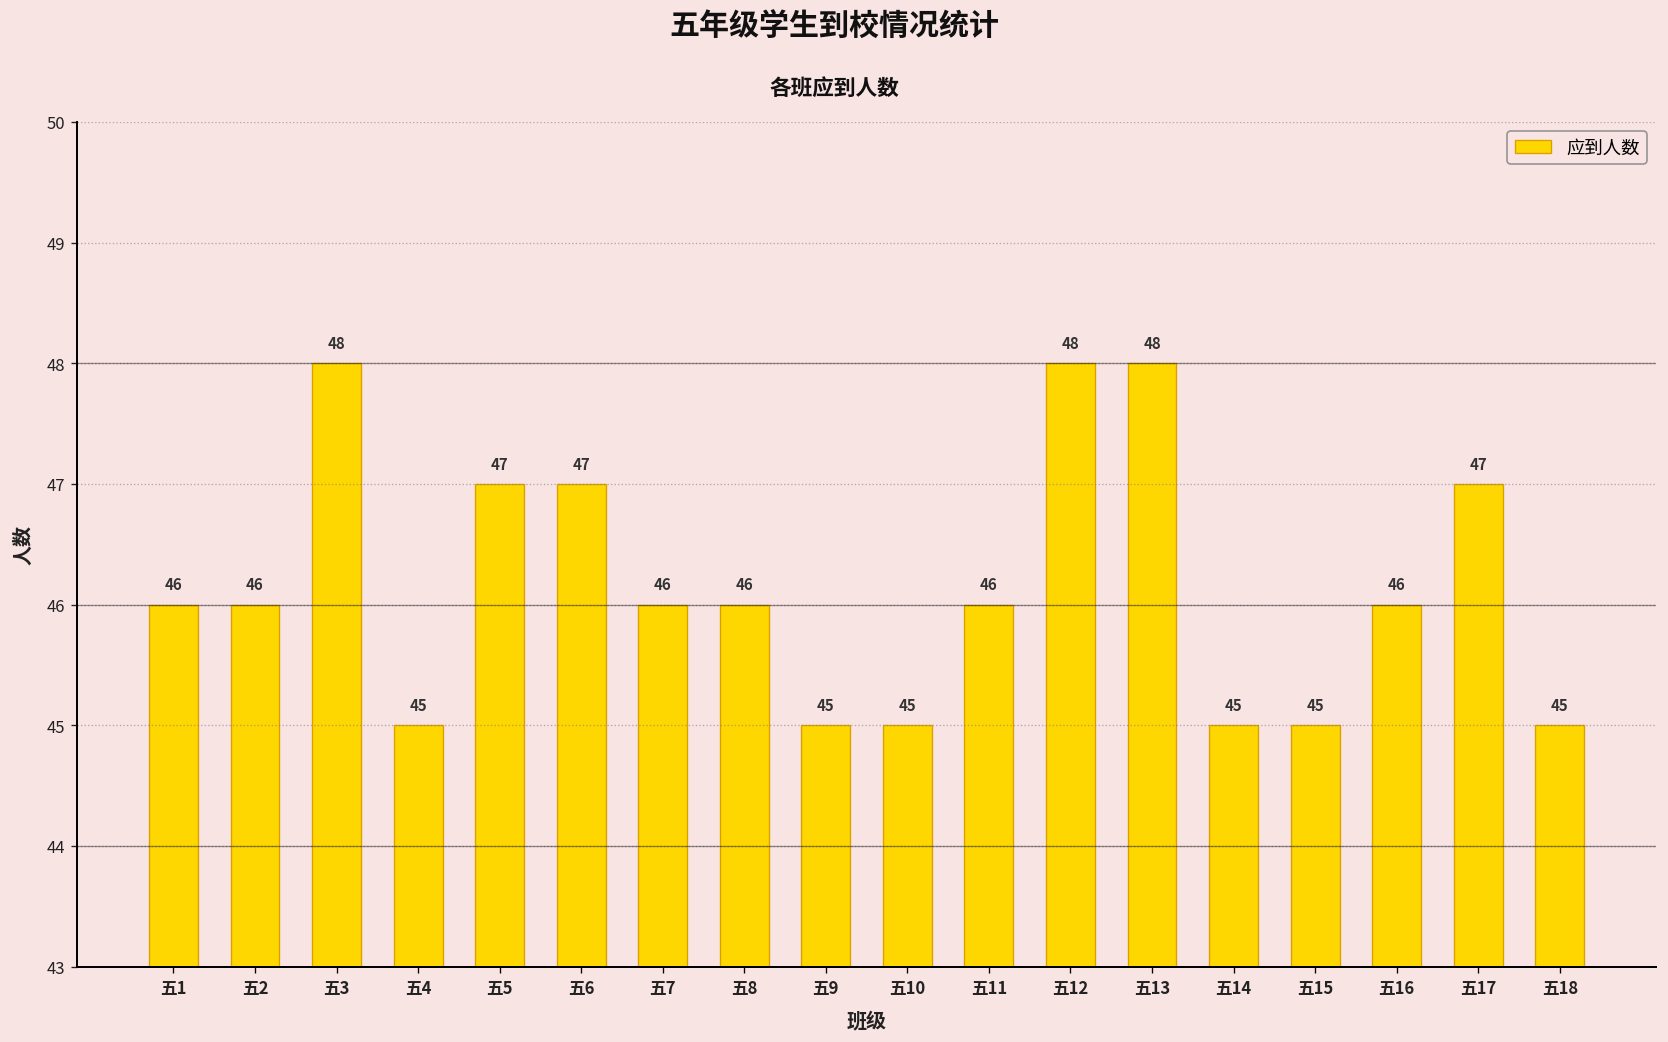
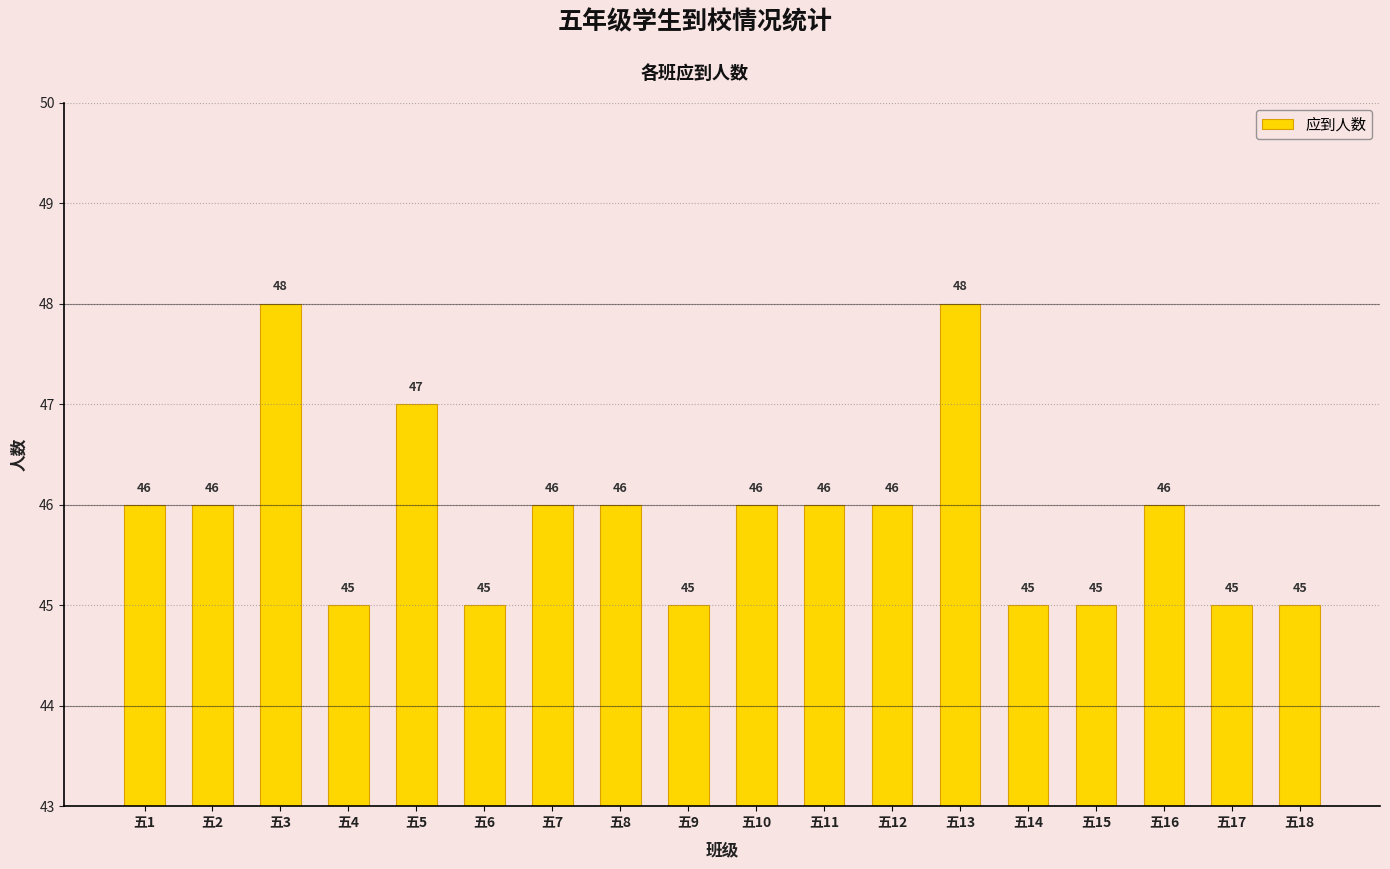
五6: 47 -> 45
五10: 45 -> 46
五12: 48 -> 46
五17: 47 -> 45
